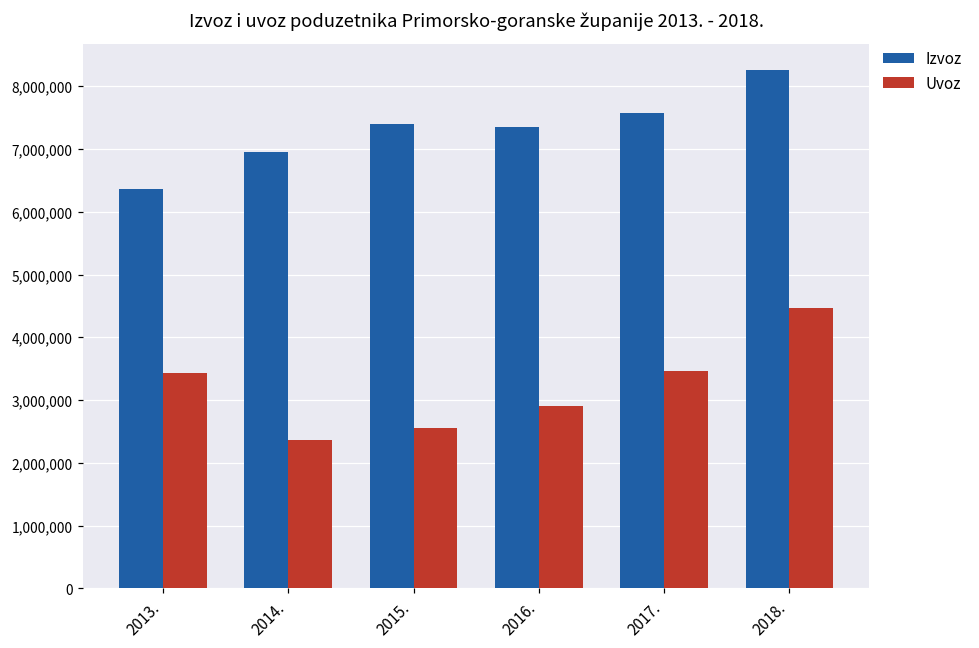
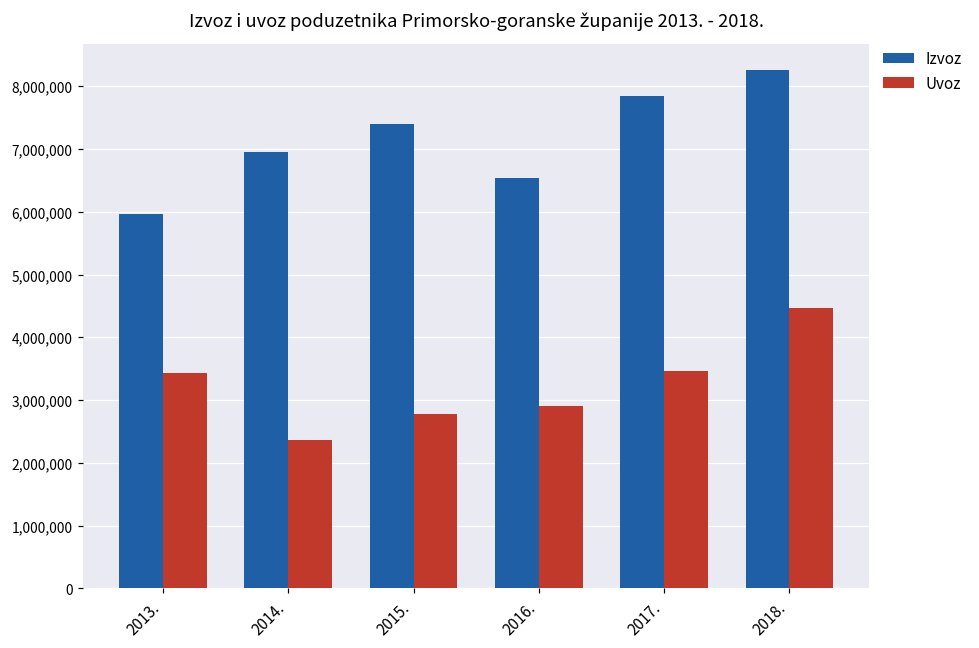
Izvoz, 2013.: 6,400,000 -> 6,000,000
Uvoz, 2015.: 2,600,000 -> 2,800,000
Izvoz, 2016.: 7,400,000 -> 6,500,000
Izvoz, 2017.: 7,600,000 -> 7,900,000
